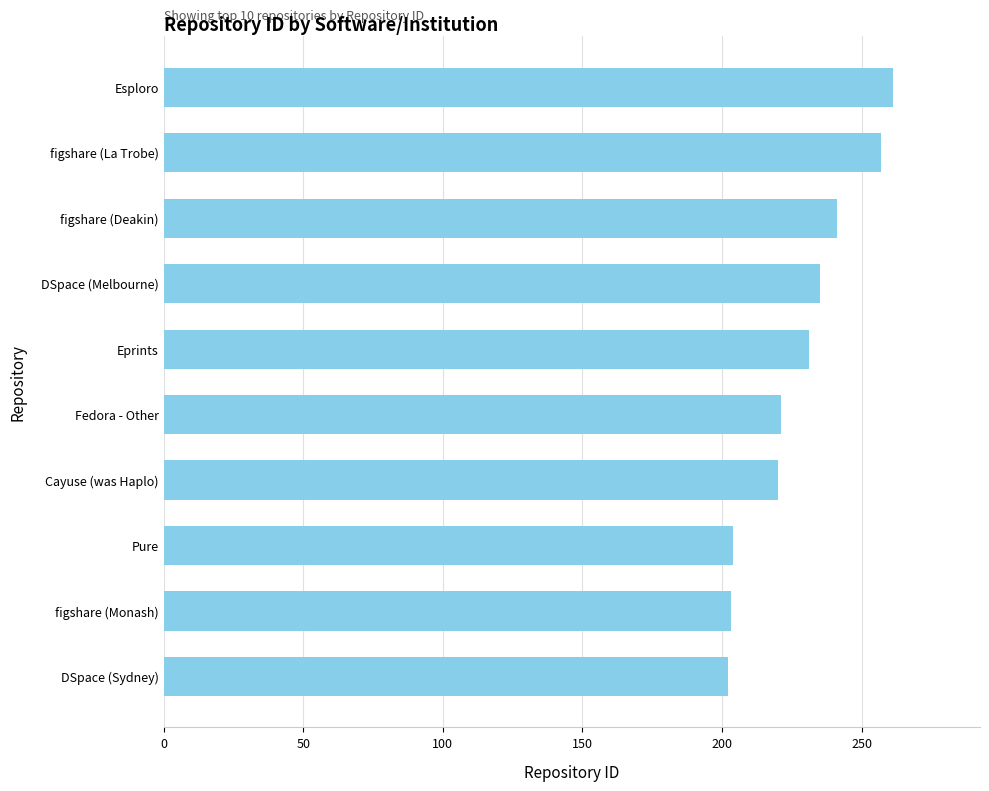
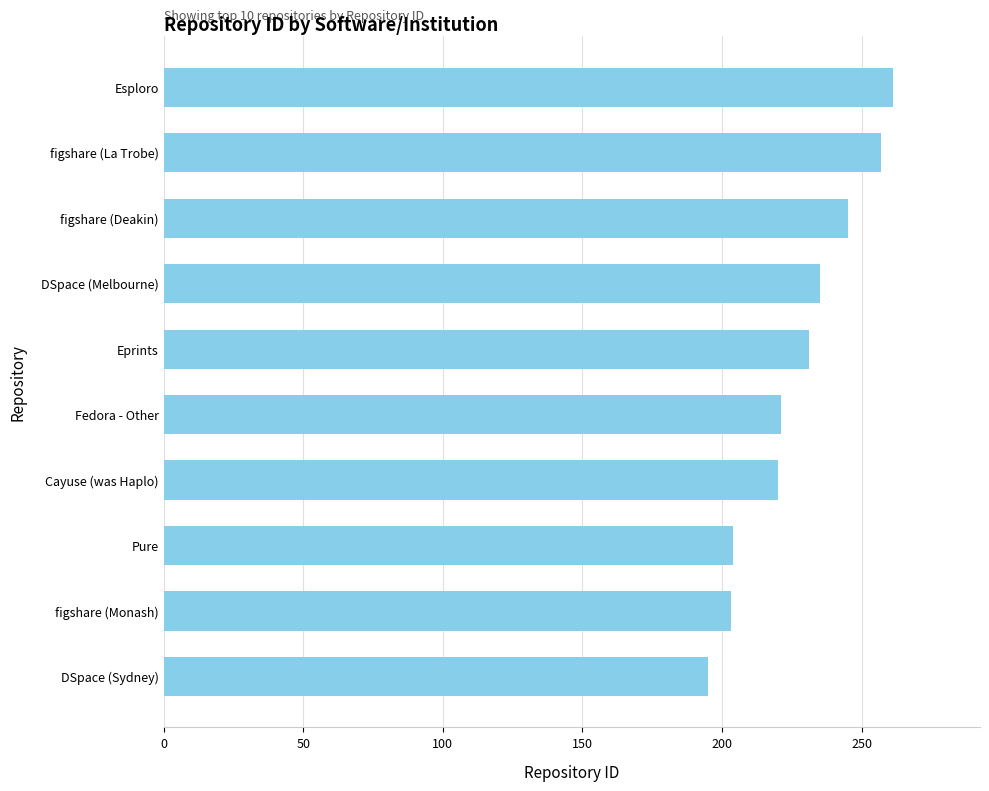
figshare (Deakin): 241 -> 245
DSpace (Sydney): 202 -> 195
